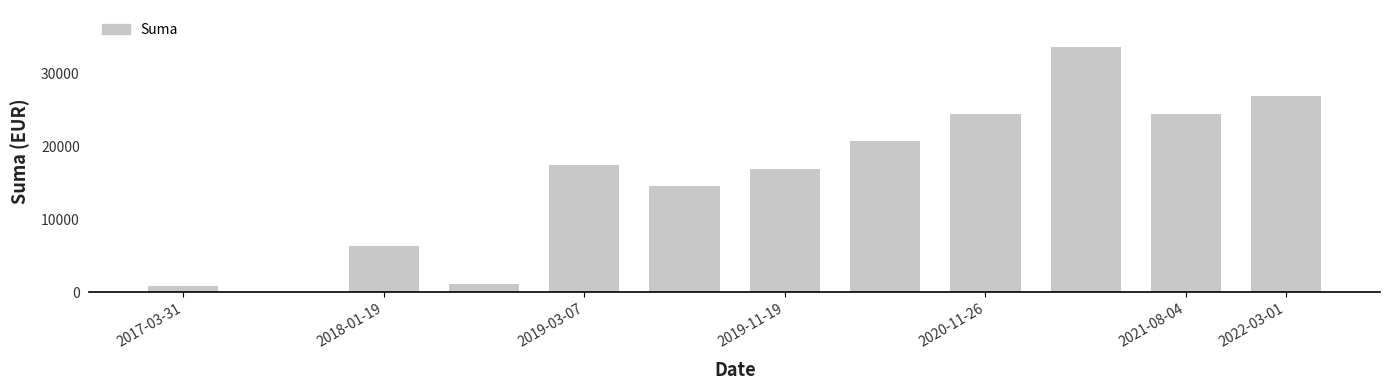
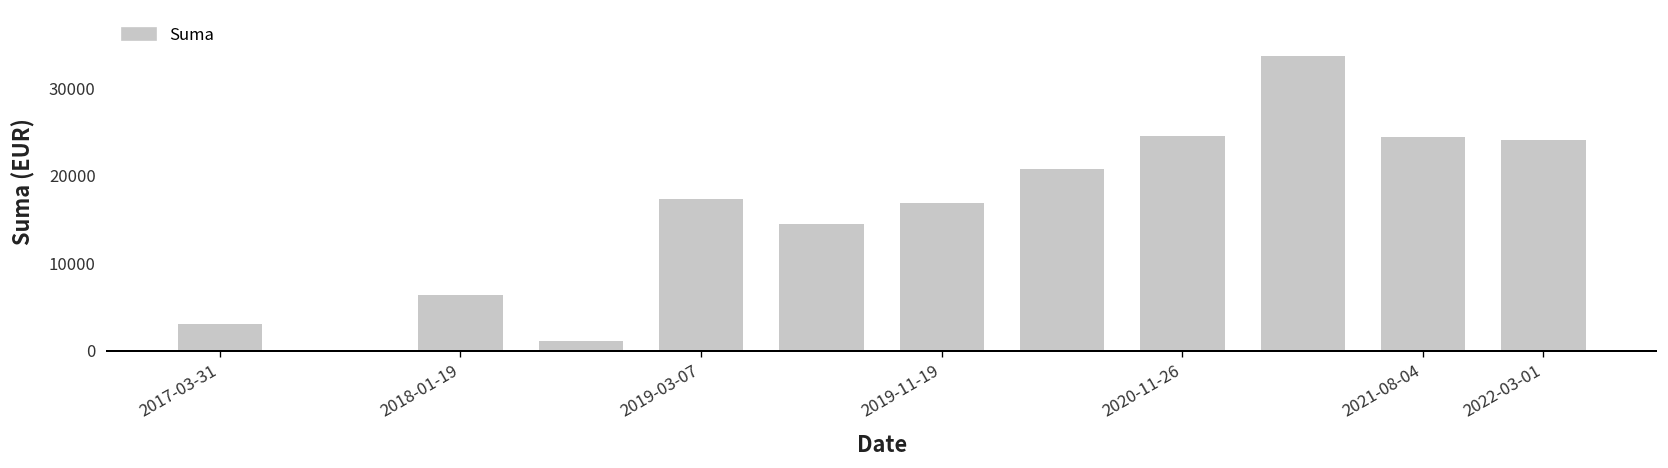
2017-03-31: 1000 -> 3000
2022-03-01: 27000 -> 24000
